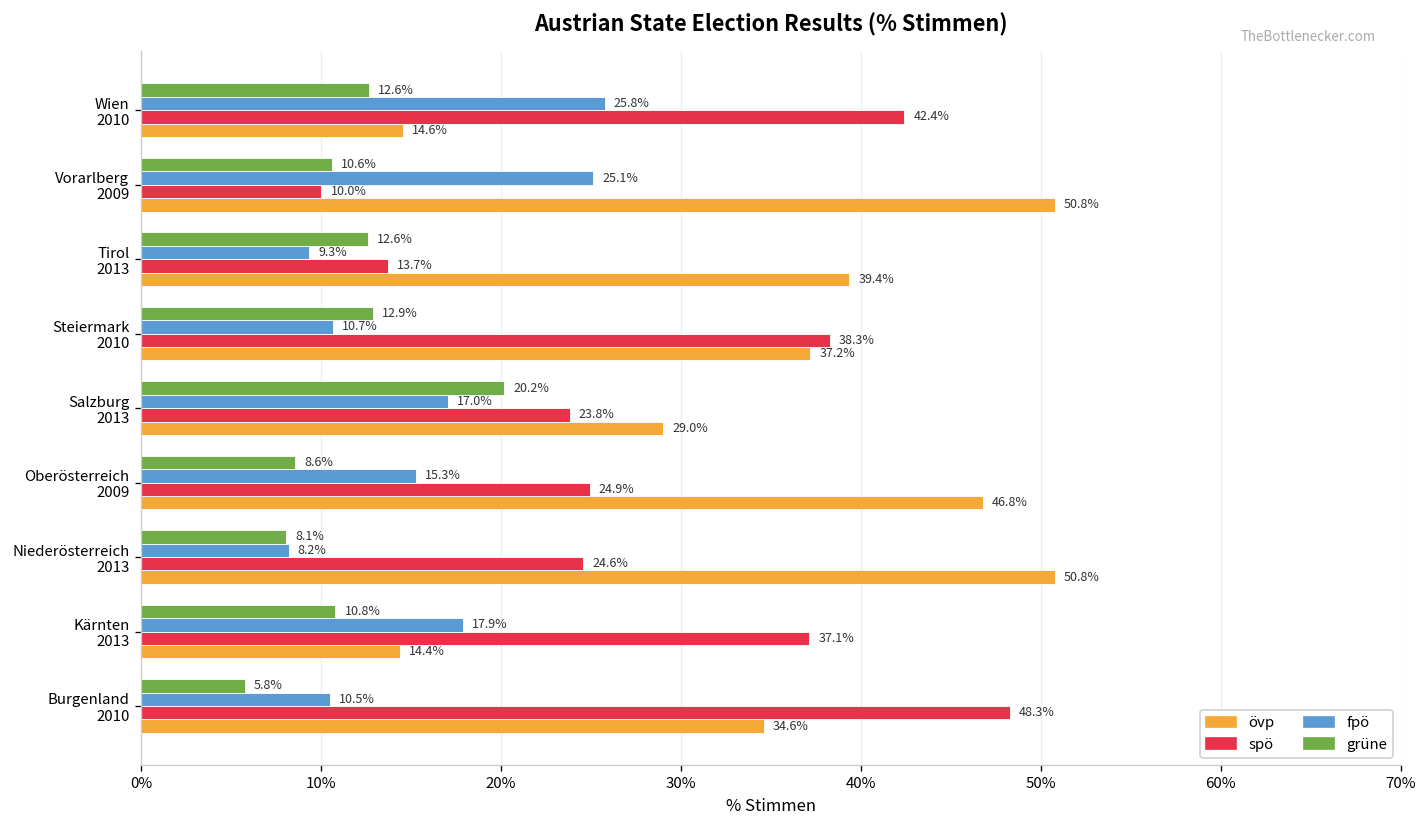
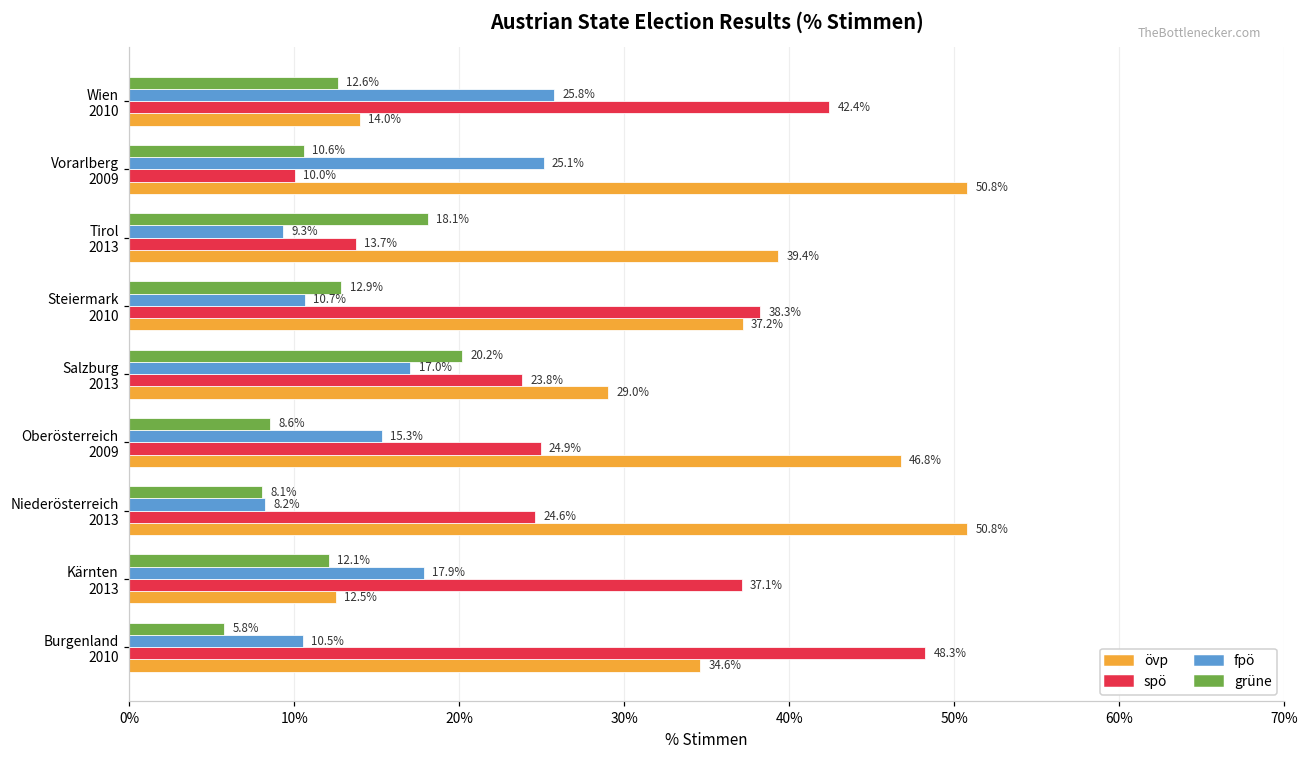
övp, Wien 2010: 14.6% -> 14.0%
grüne, Tirol 2013: 12.6% -> 18.1%
grüne, Kärnten 2013: 10.8% -> 12.1%
övp, Kärnten 2013: 14.4% -> 12.5%
